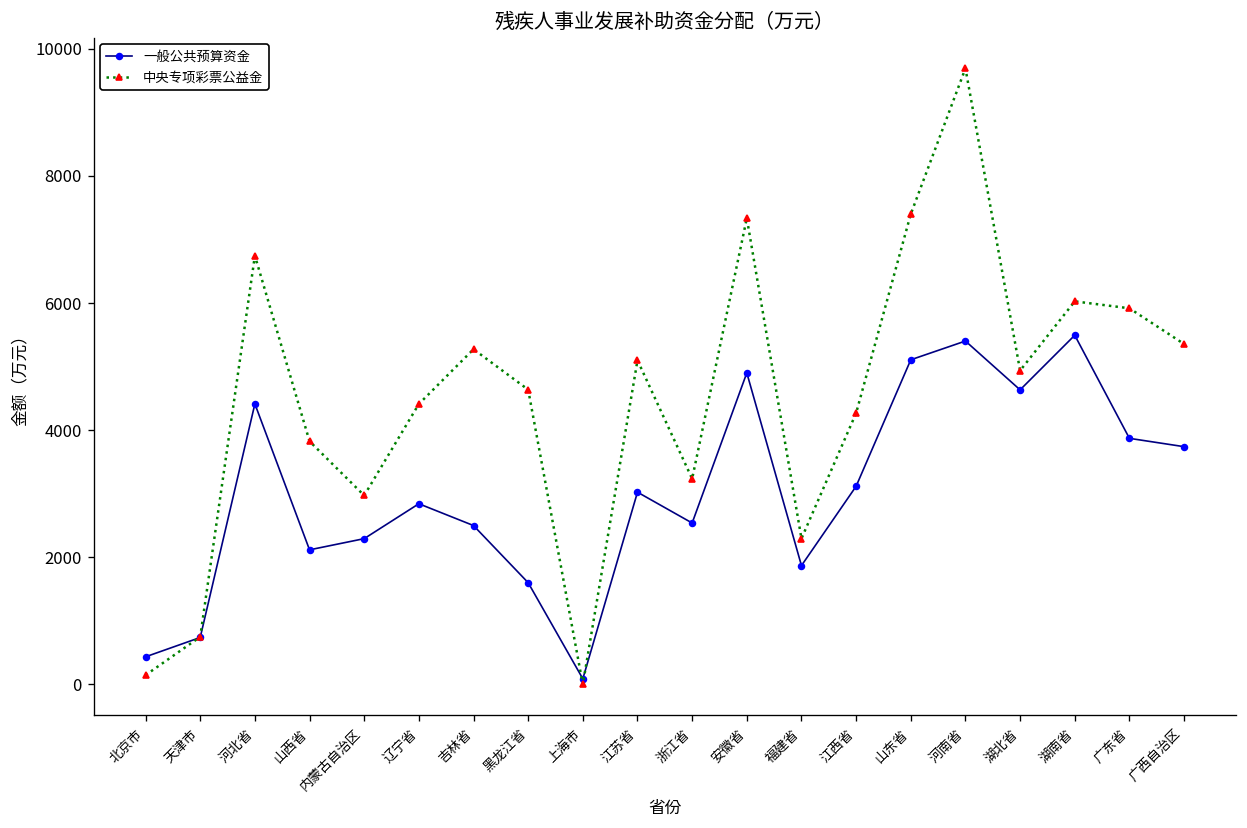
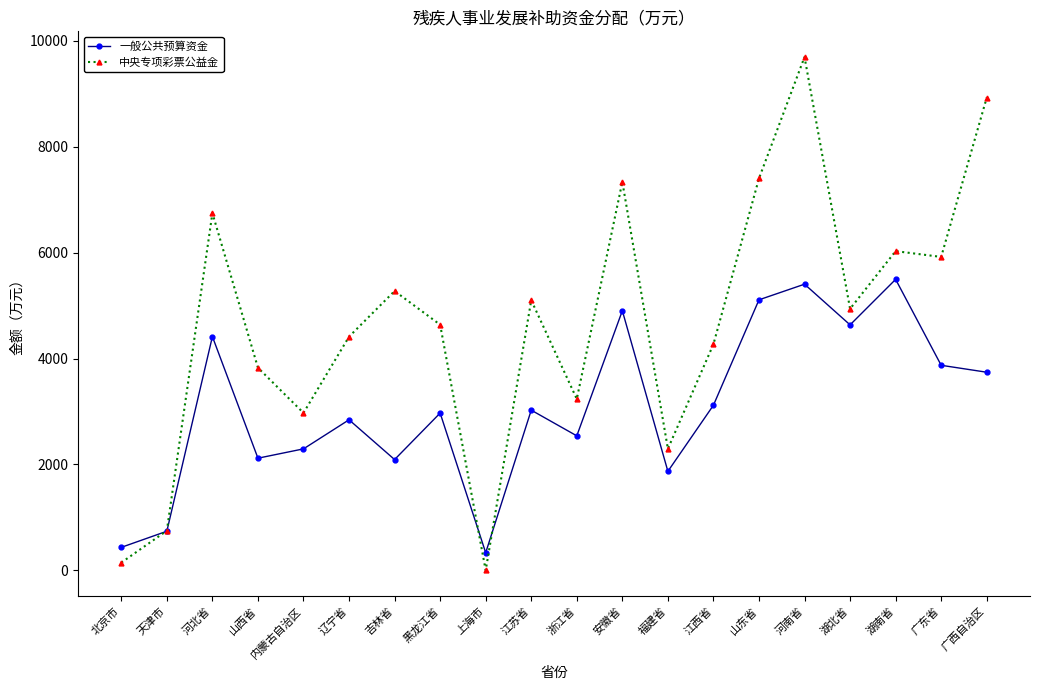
一般公共预算资金, 吉林省: 2500 -> 2100
一般公共预算资金, 黑龙江省: 1600 -> 3000
一般公共预算资金, 上海市: 100 -> 300
中央专项彩票公益金, 广西自治区: 5400 -> 8900
